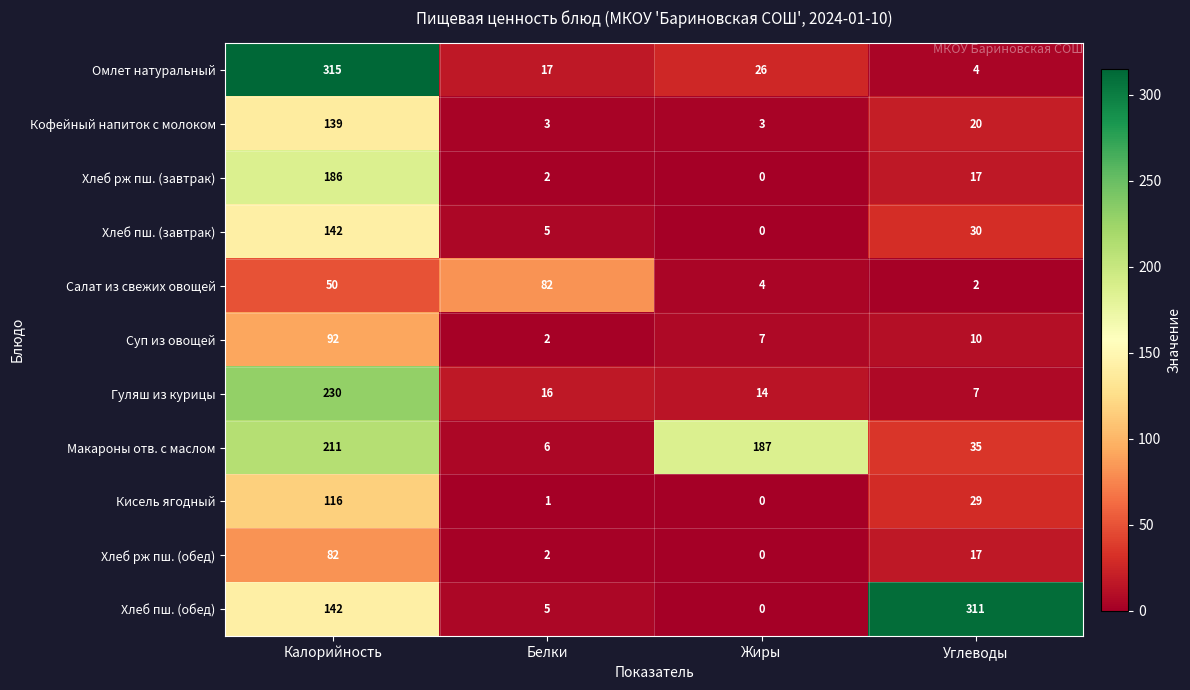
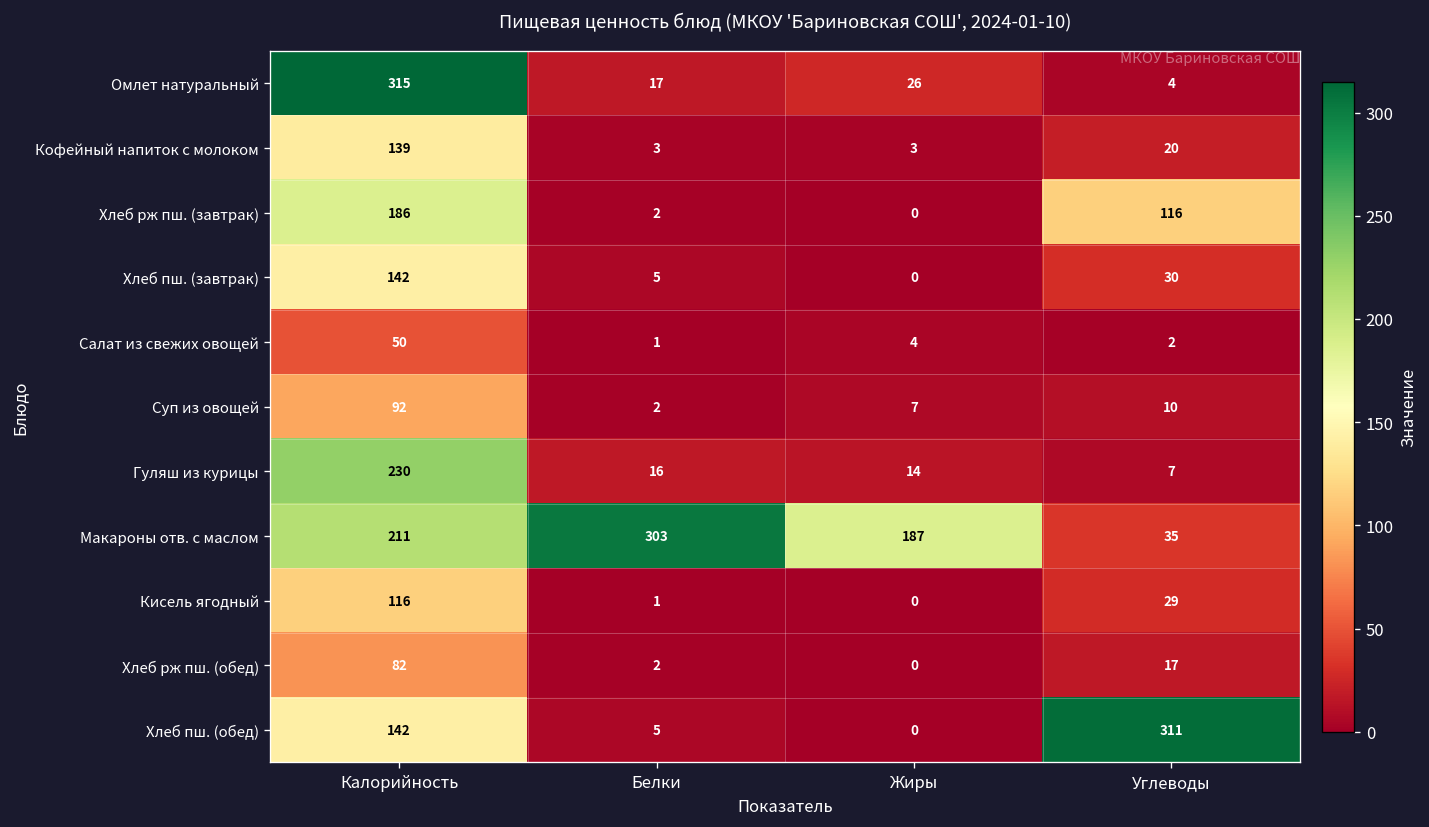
Хлеб рж пш. (завтрак), Углеводы: 17 -> 116
Салат из свежих овощей, Белки: 82 -> 1
Макароны отв. с маслом, Белки: 6 -> 303
